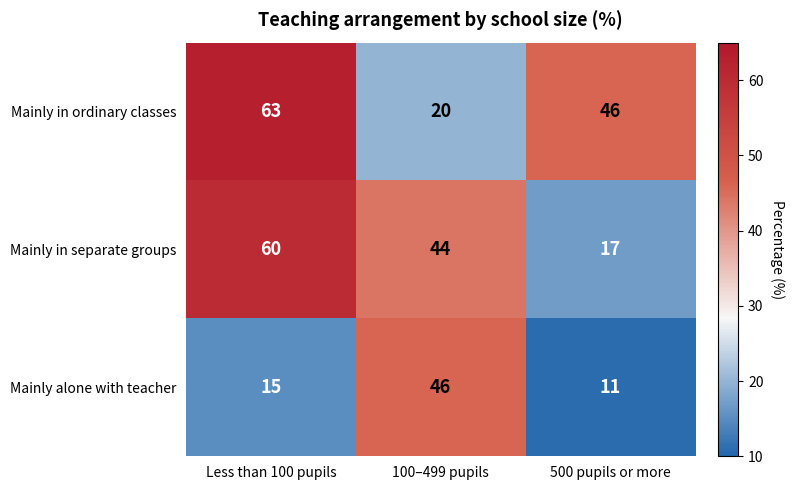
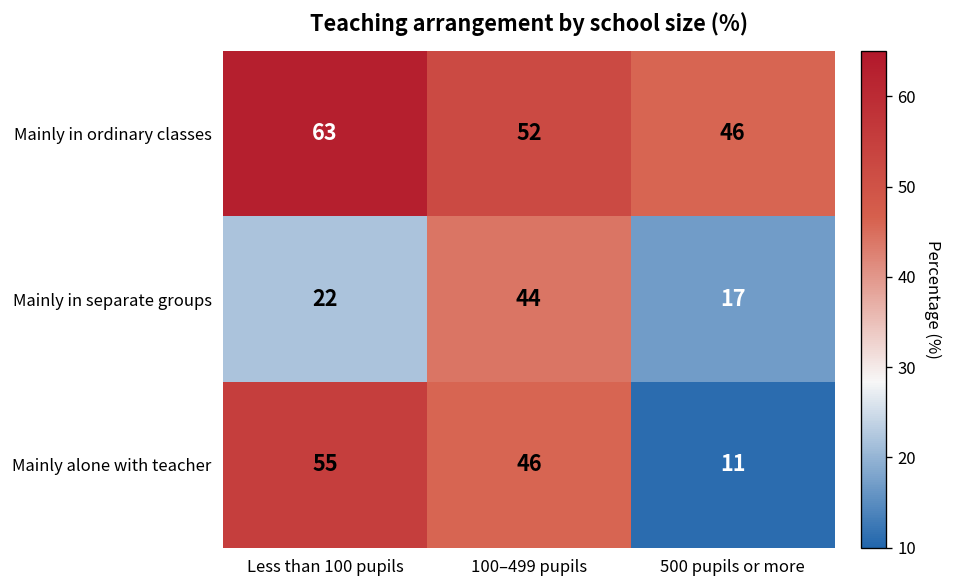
Mainly in ordinary classes, 100–499 pupils: 20 -> 52
Mainly in separate groups, Less than 100 pupils: 60 -> 22
Mainly alone with teacher, Less than 100 pupils: 15 -> 55
